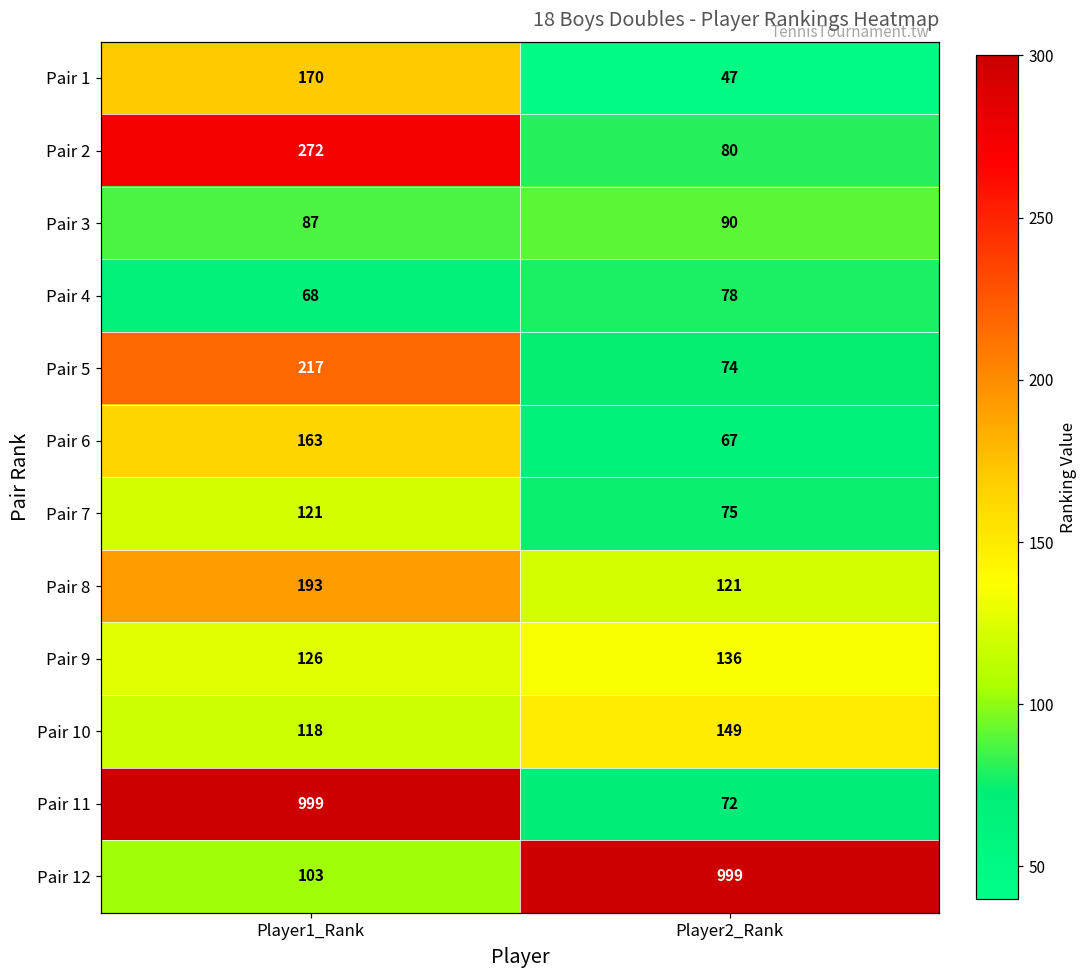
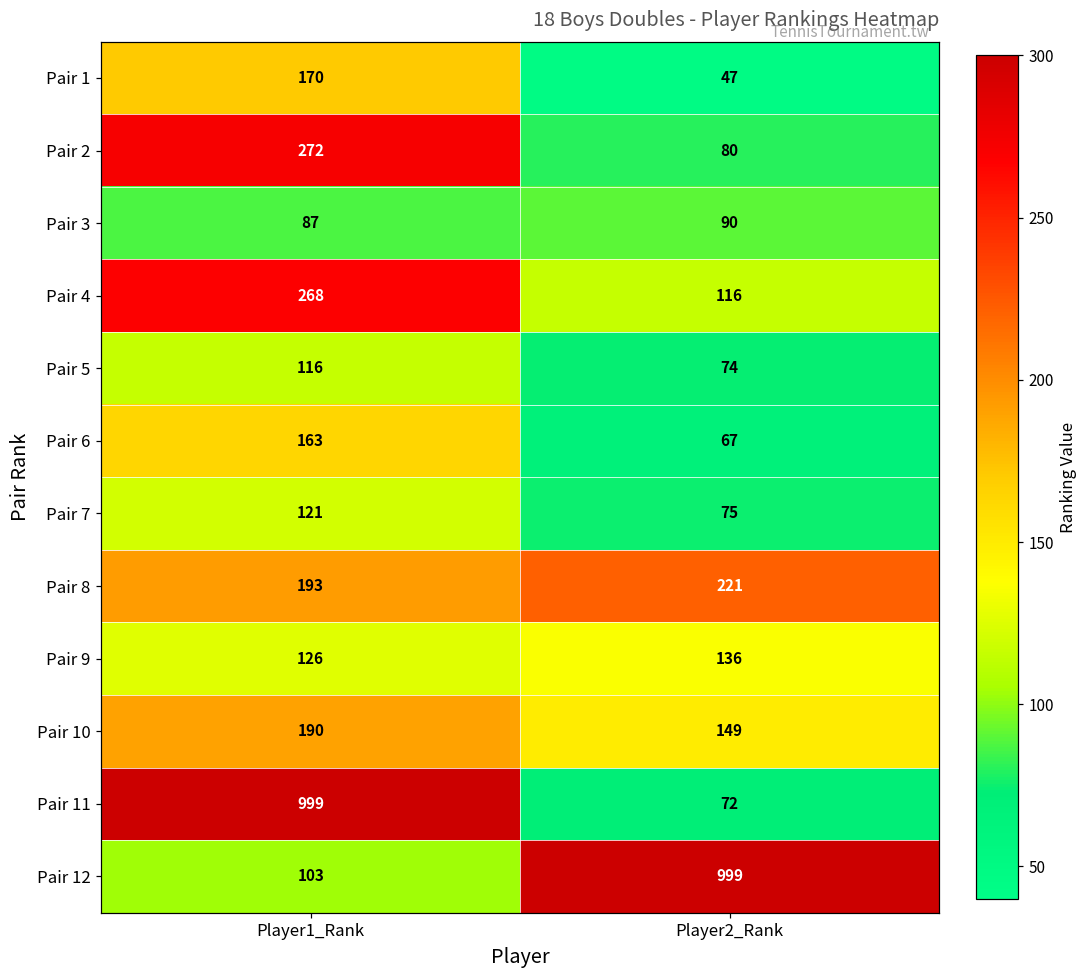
Pair 4, Player1_Rank: 68 -> 268
Pair 4, Player2_Rank: 78 -> 116
Pair 5, Player1_Rank: 217 -> 116
Pair 8, Player2_Rank: 121 -> 221
Pair 10, Player1_Rank: 118 -> 190
